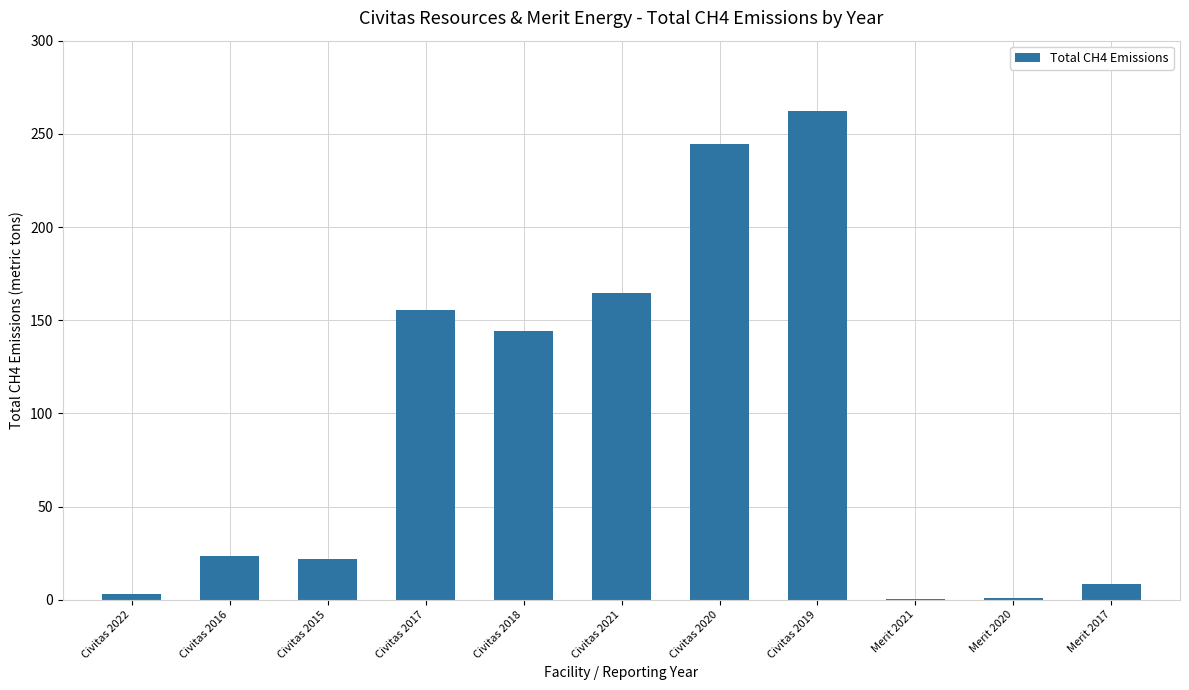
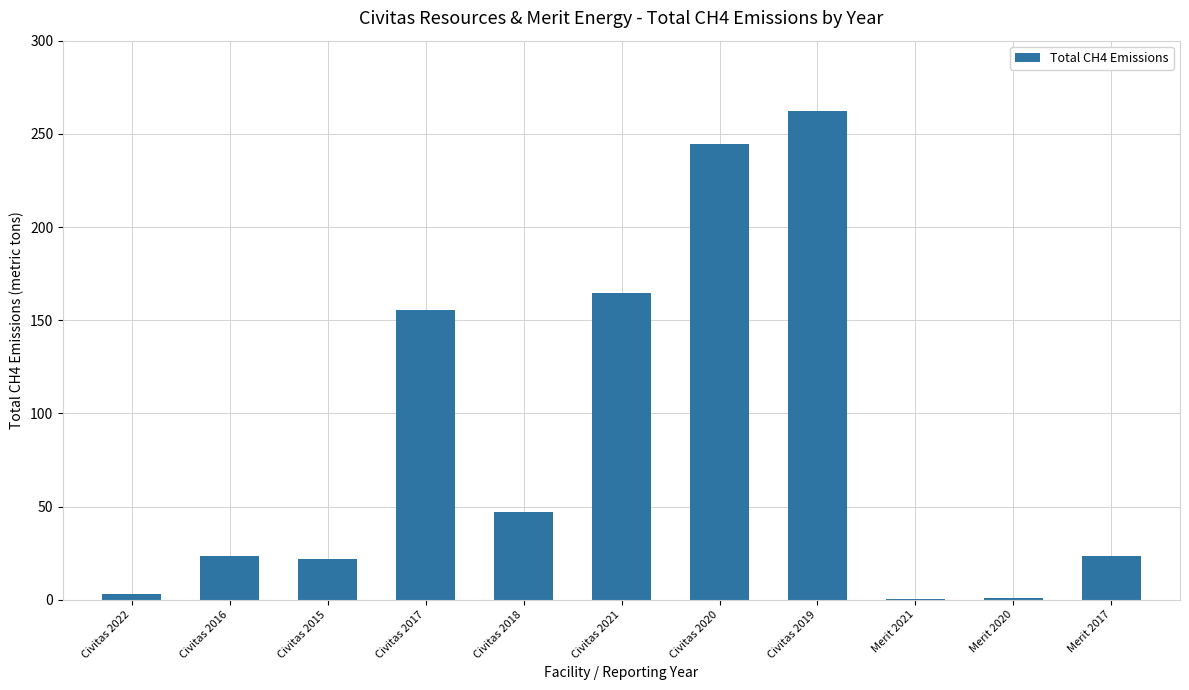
Civitas 2018: 144 -> 47
Merit 2017: 8 -> 23
